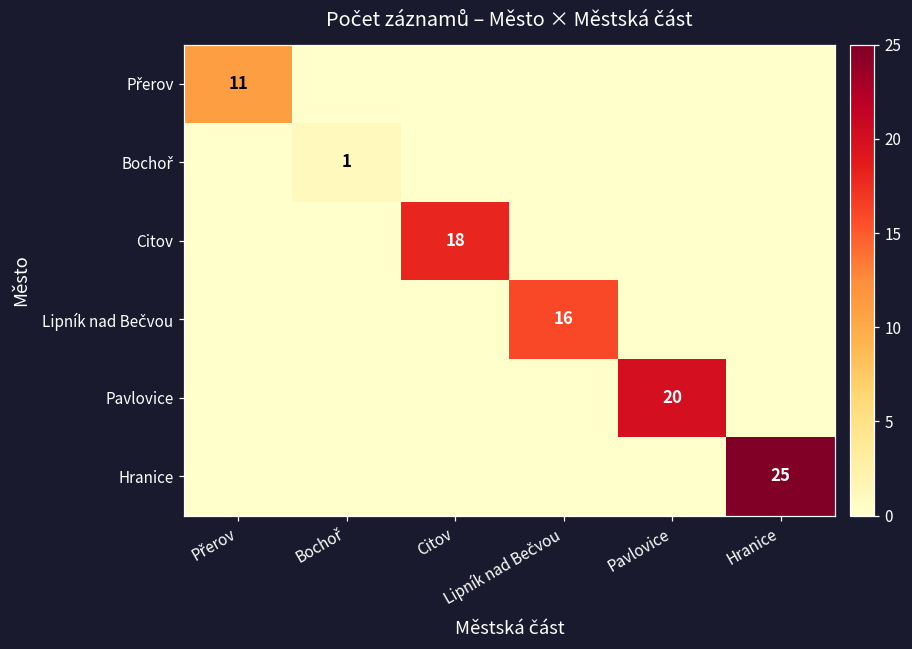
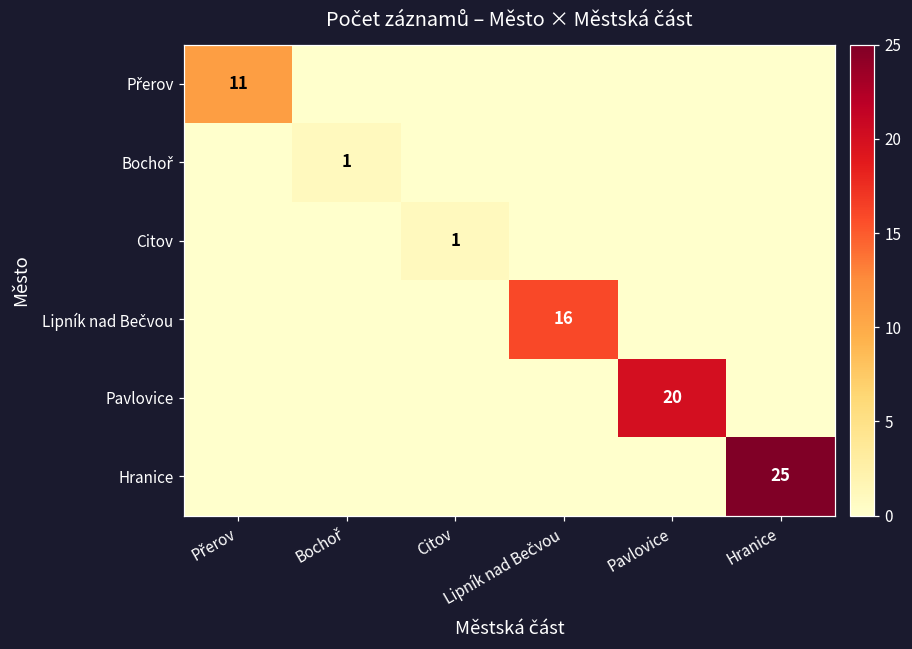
Citov, Citov: 18 -> 1
